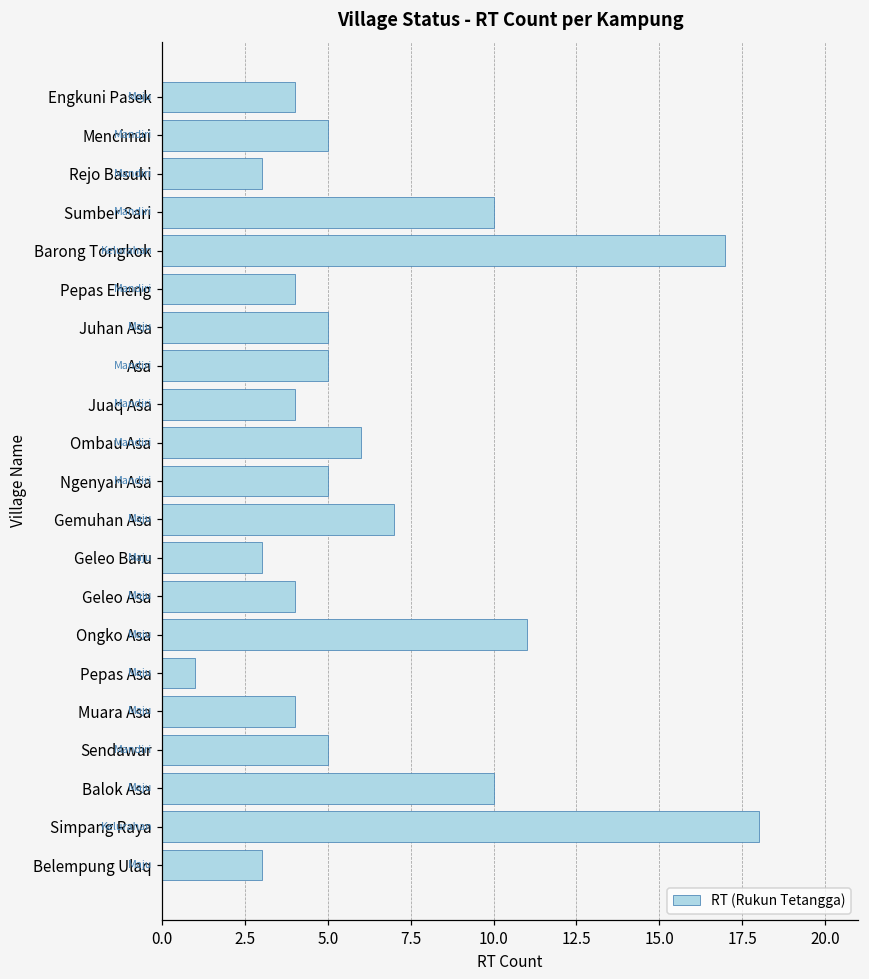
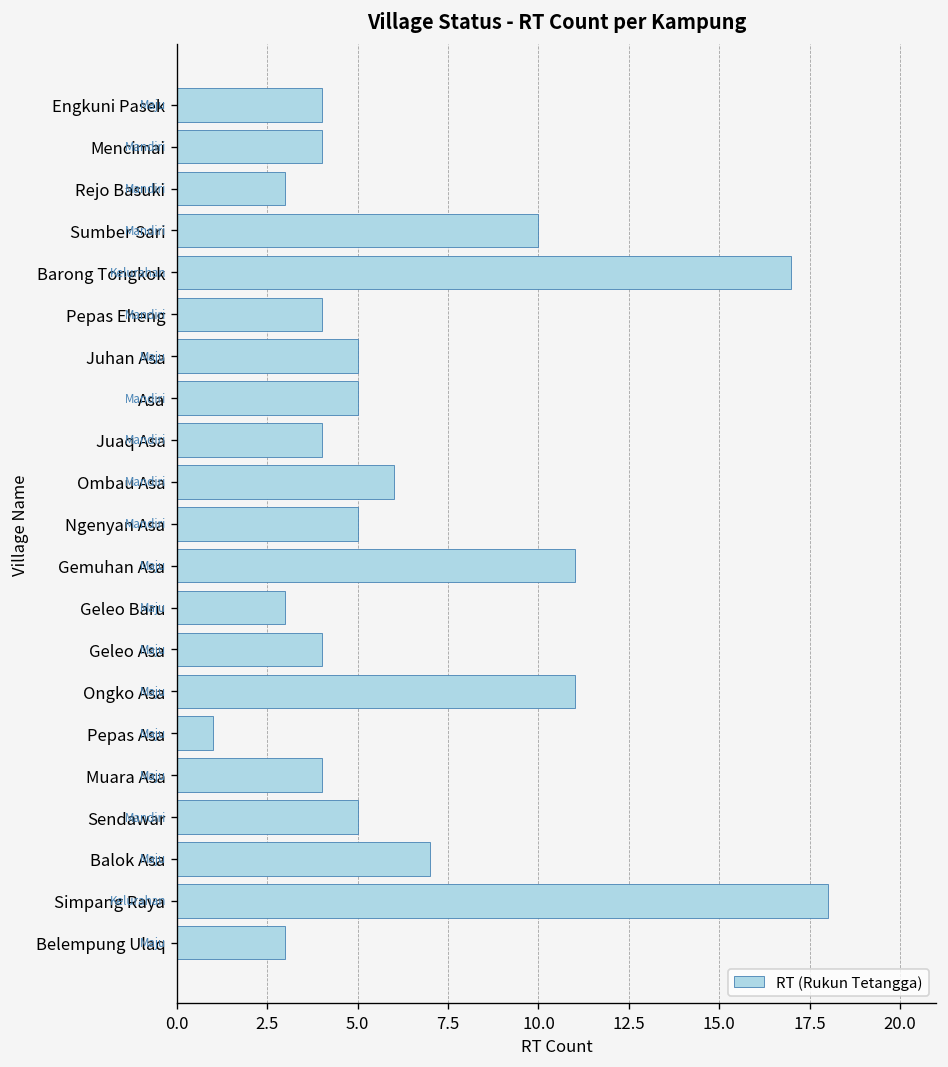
Mencimai: 5 -> 4
Gemuhan Asa: 7 -> 11
Balok Asa: 10 -> 7
